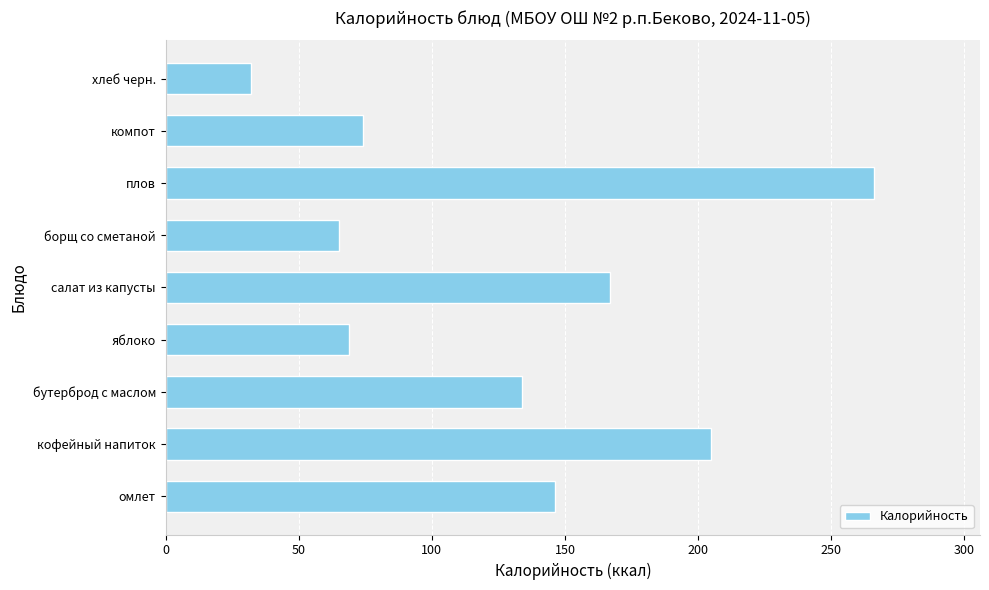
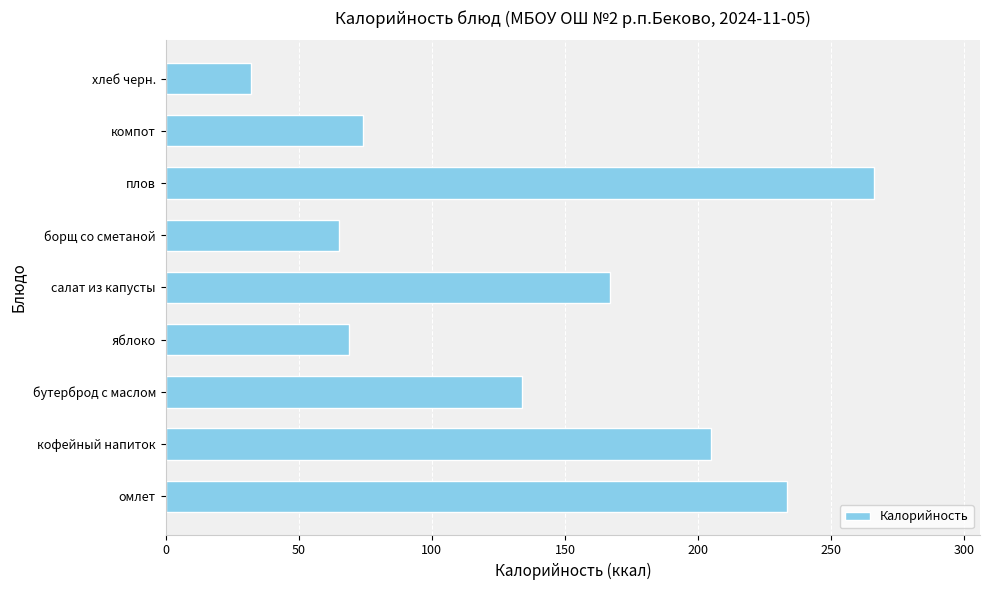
омлет: 146 -> 233
